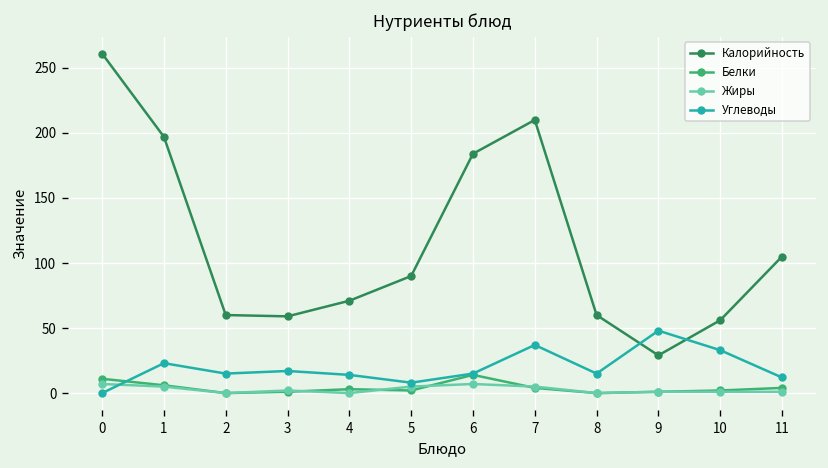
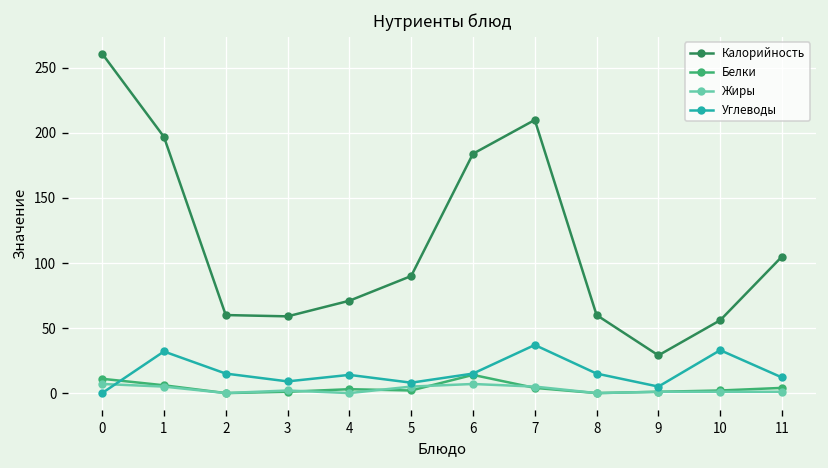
Углеводы, 1: 23 -> 32
Углеводы, 3: 17 -> 9
Углеводы, 9: 48 -> 5
